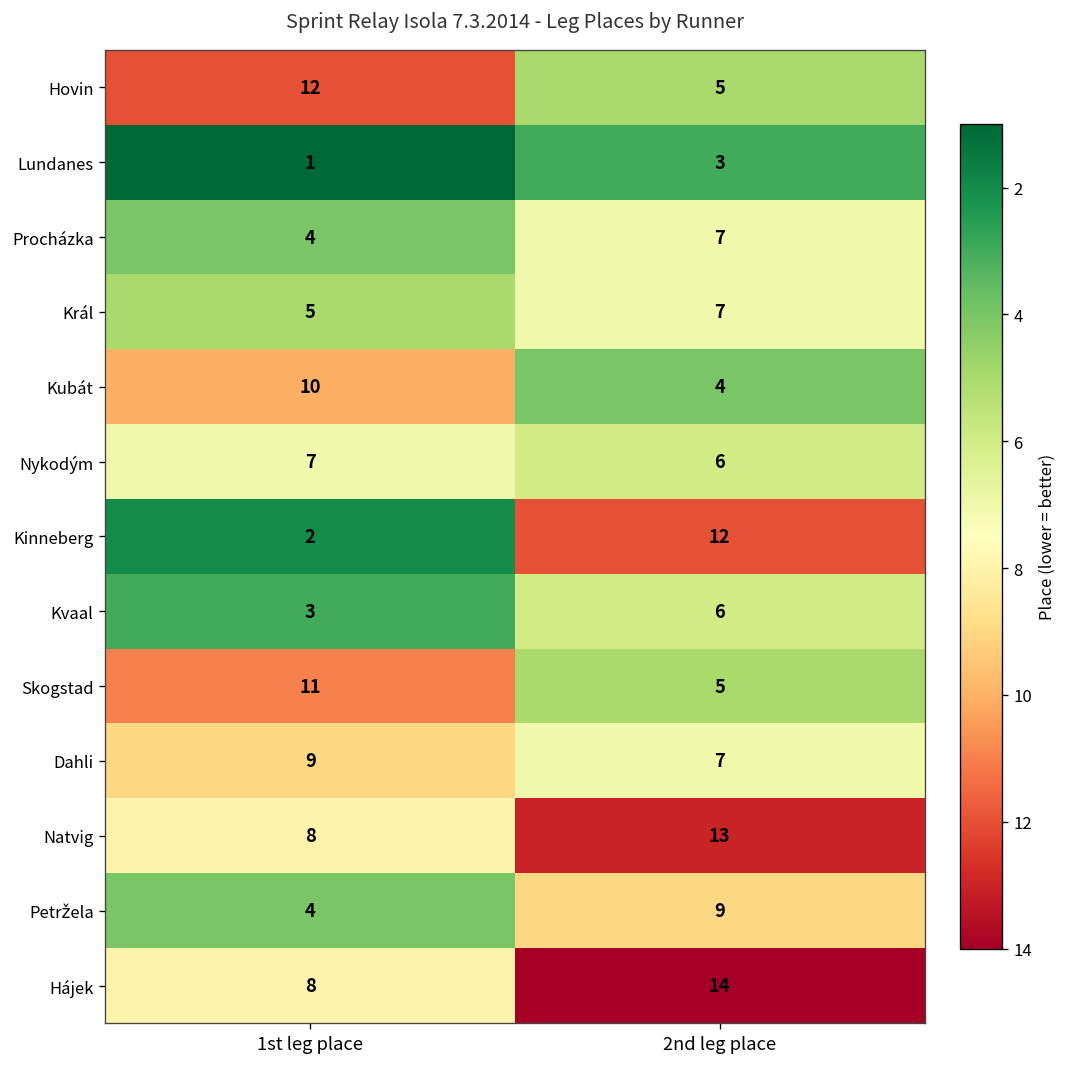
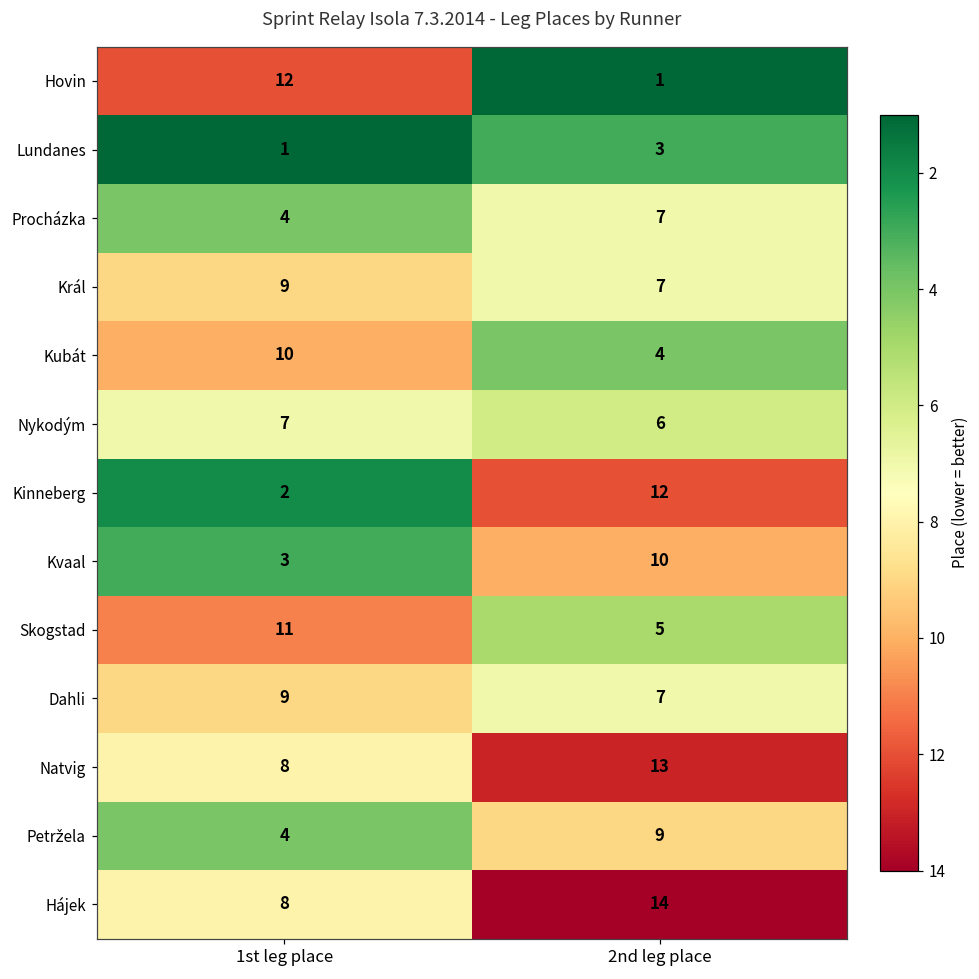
Hovin, 2nd leg place: 5 -> 1
Král, 1st leg place: 5 -> 9
Kvaal, 2nd leg place: 6 -> 10
